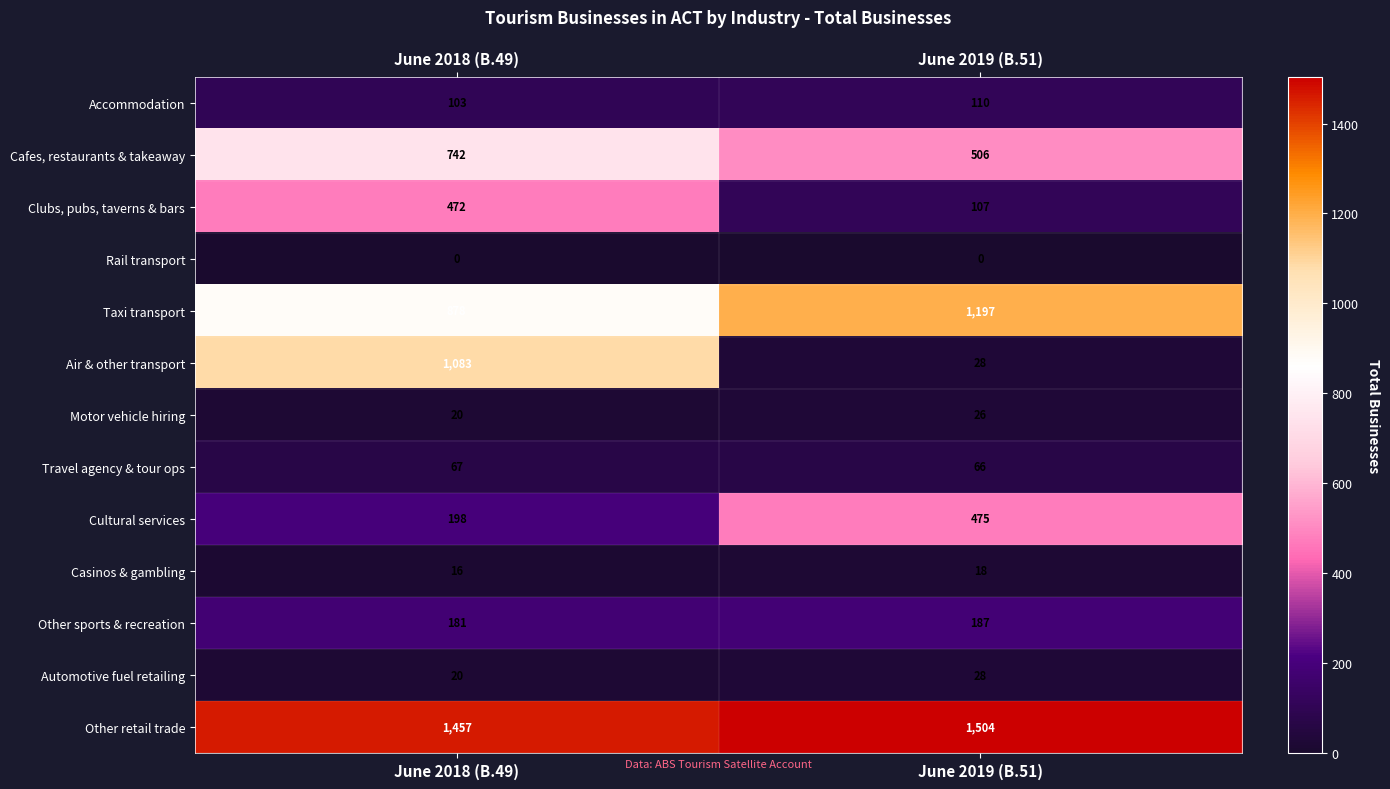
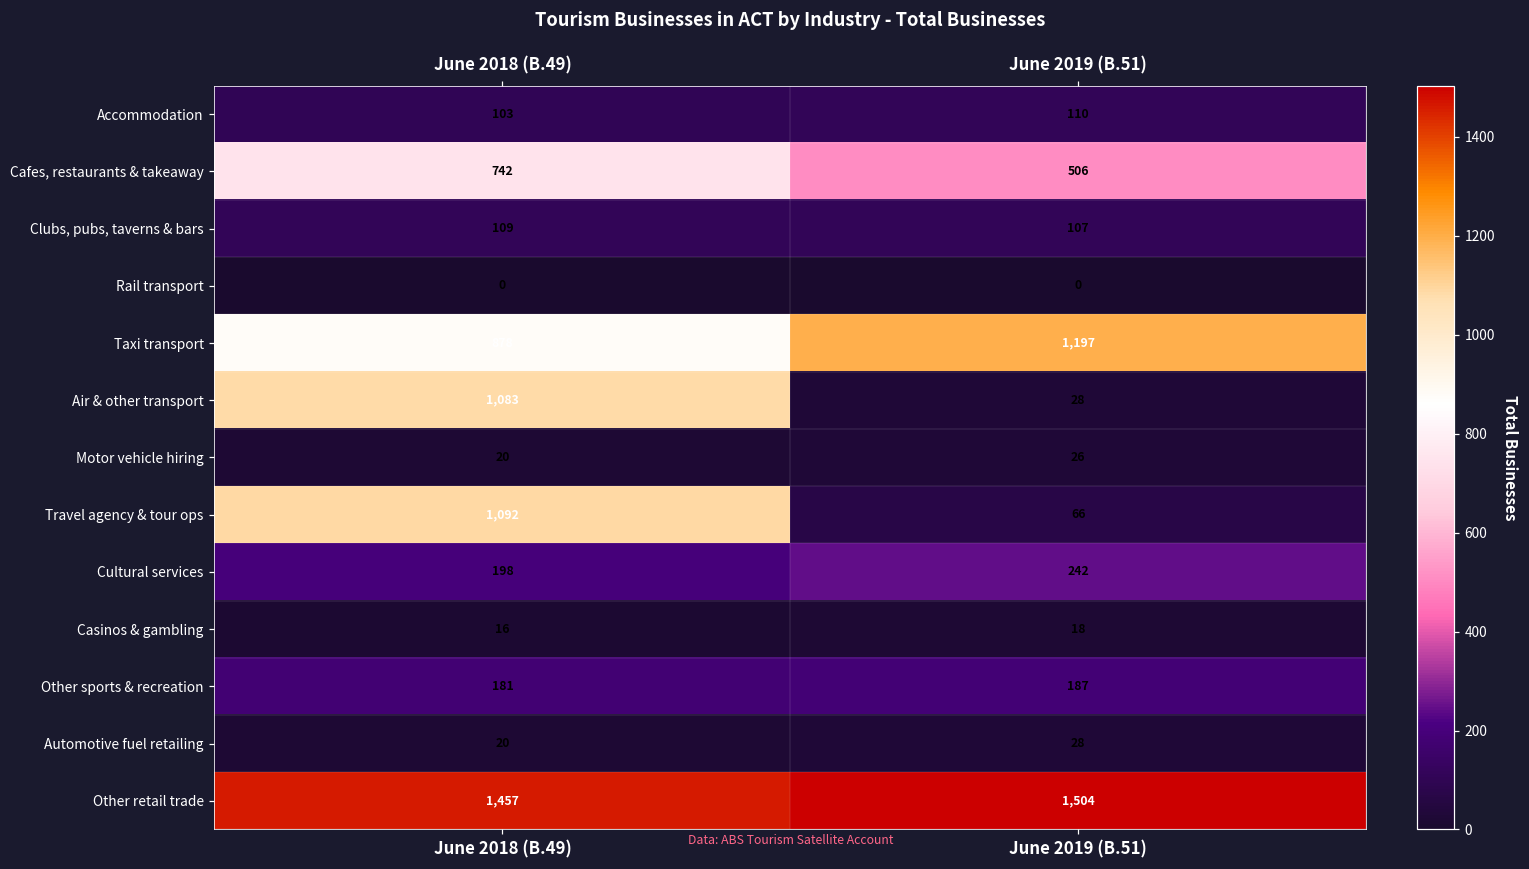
Clubs, pubs, taverns & bars, June 2018 (B.49): 472 -> 109
Travel agency & tour ops, June 2018 (B.49): 67 -> 1,092
Cultural services, June 2019 (B.51): 475 -> 242
